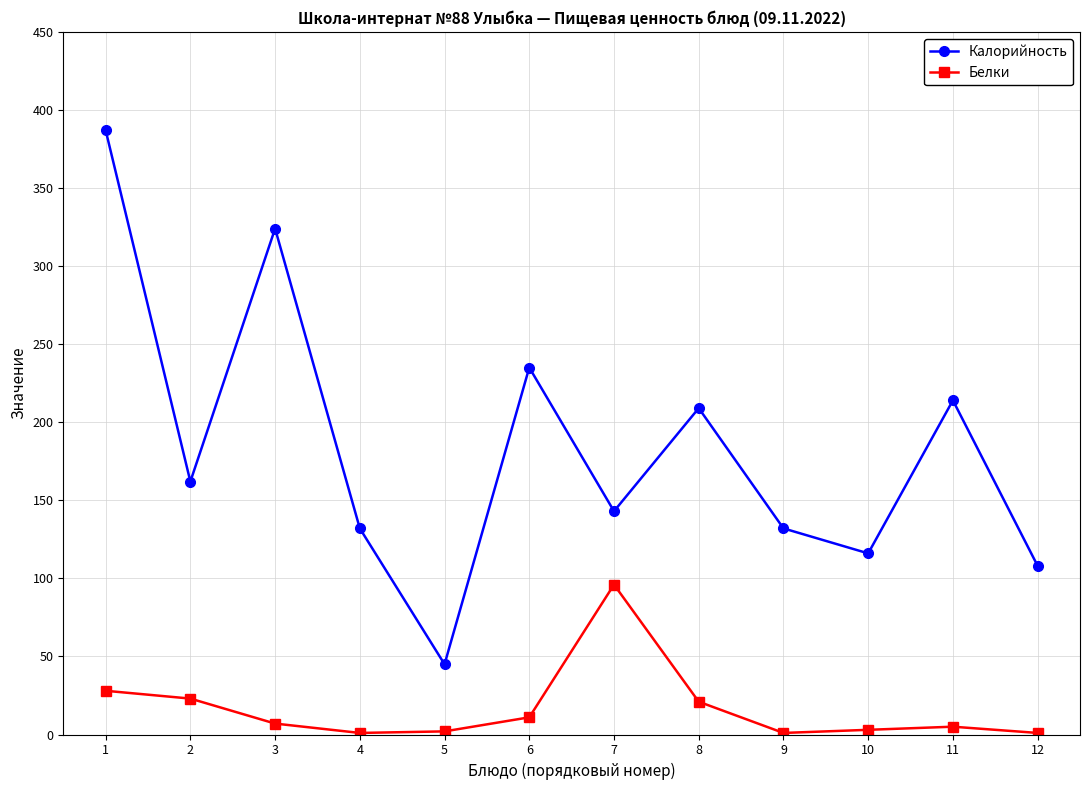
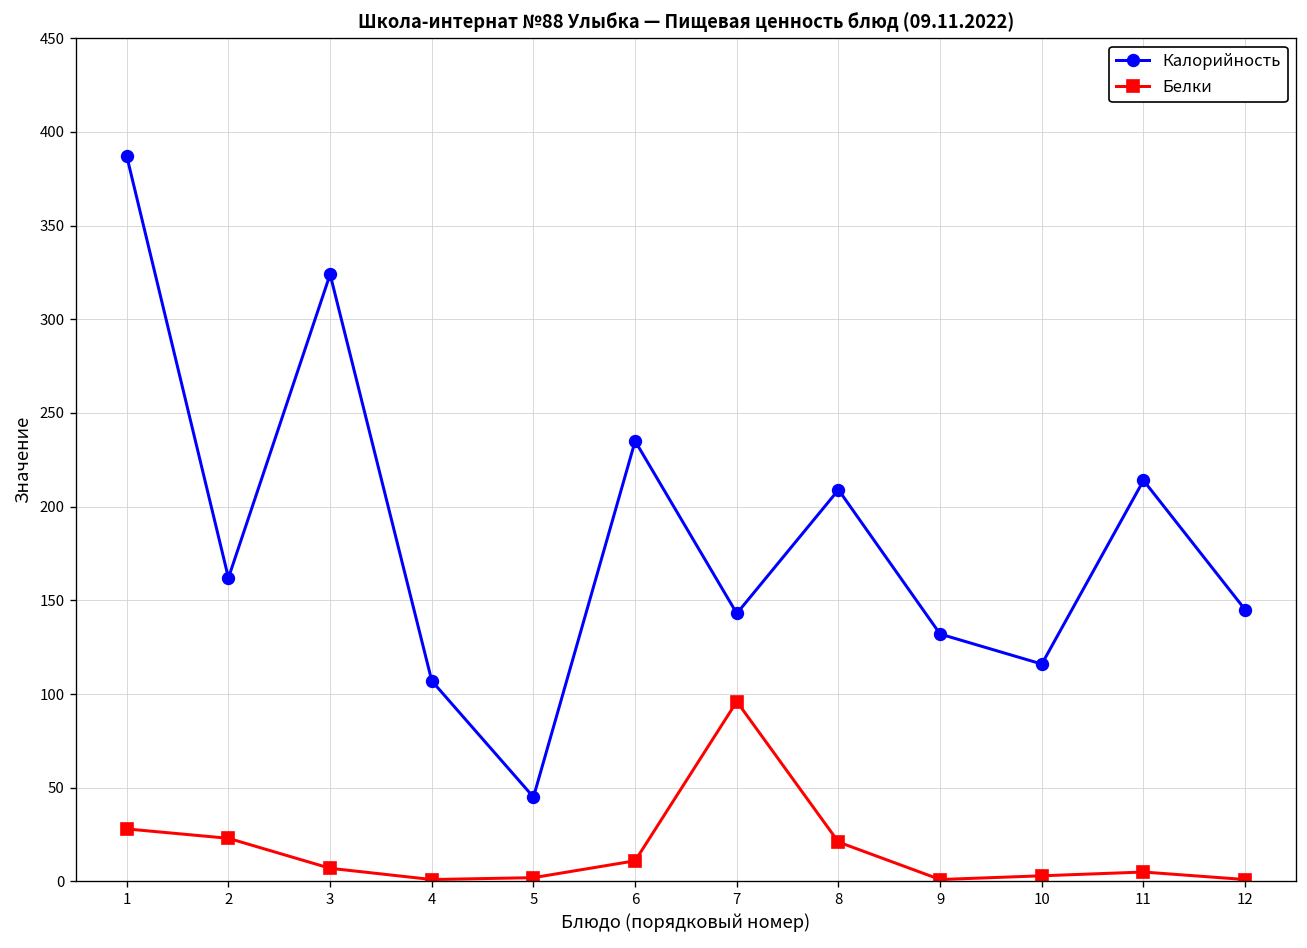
Калорийность, 4: 132 -> 107
Калорийность, 12: 108 -> 145
